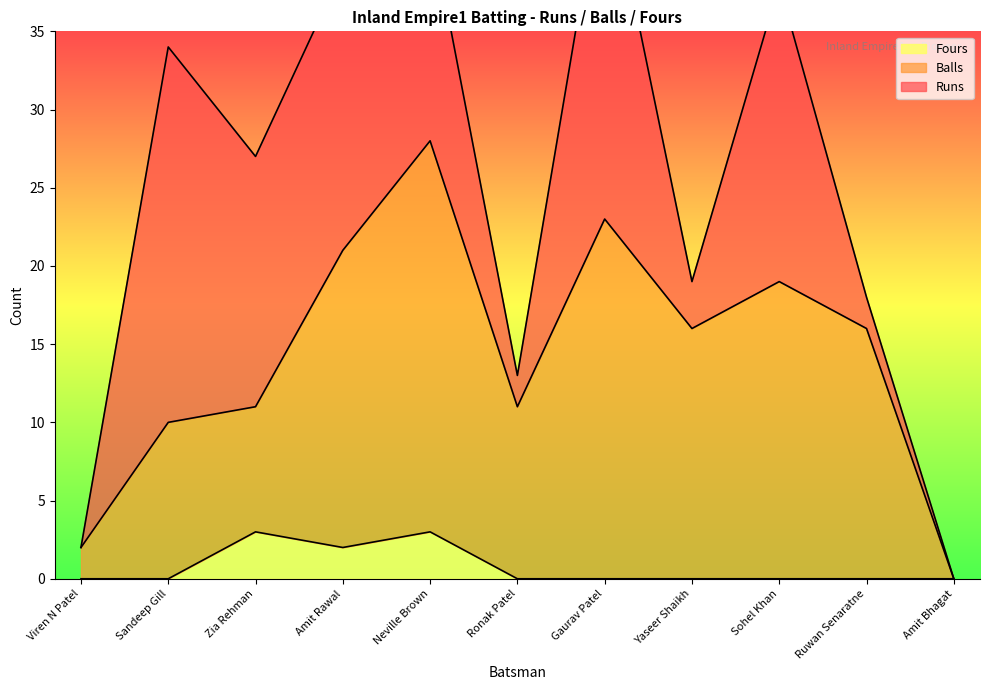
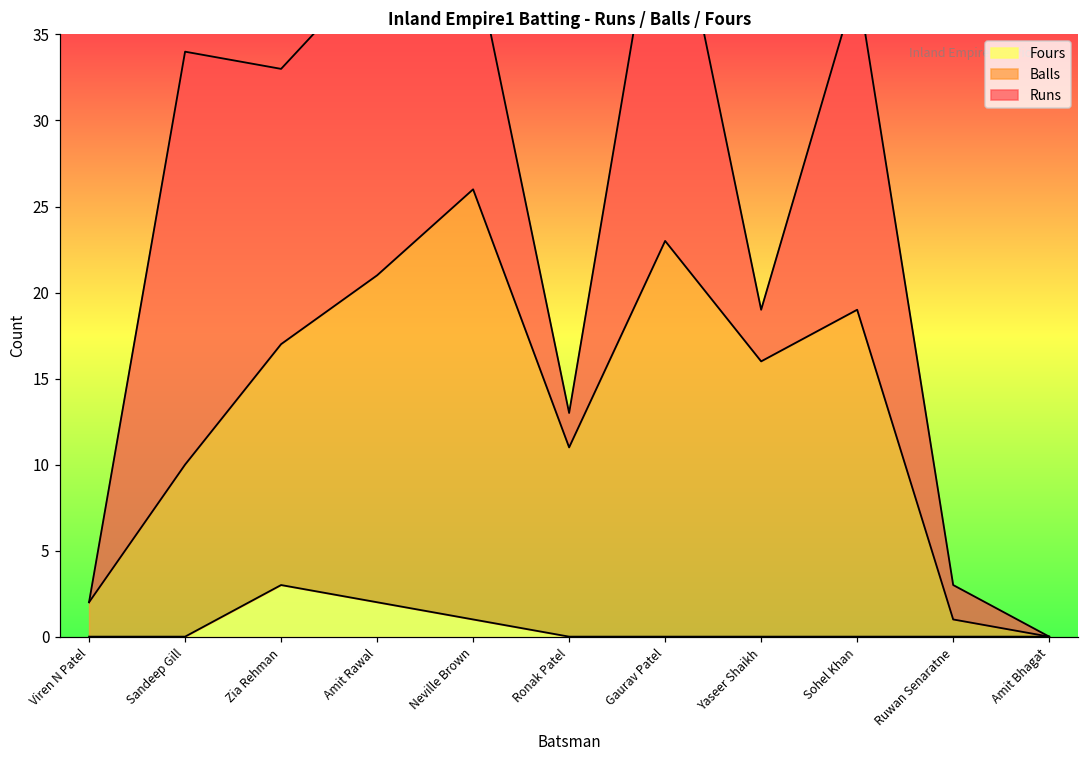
Balls, Zia Rehman: 8 -> 14
Fours, Neville Brown: 3 -> 1
Balls, Ruwan Senaratne: 16 -> 1
